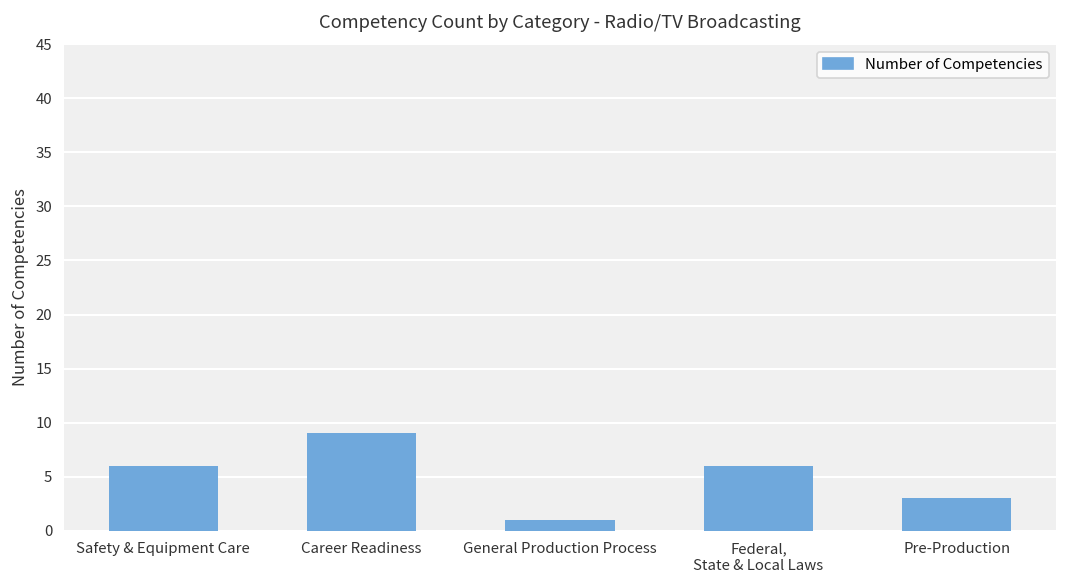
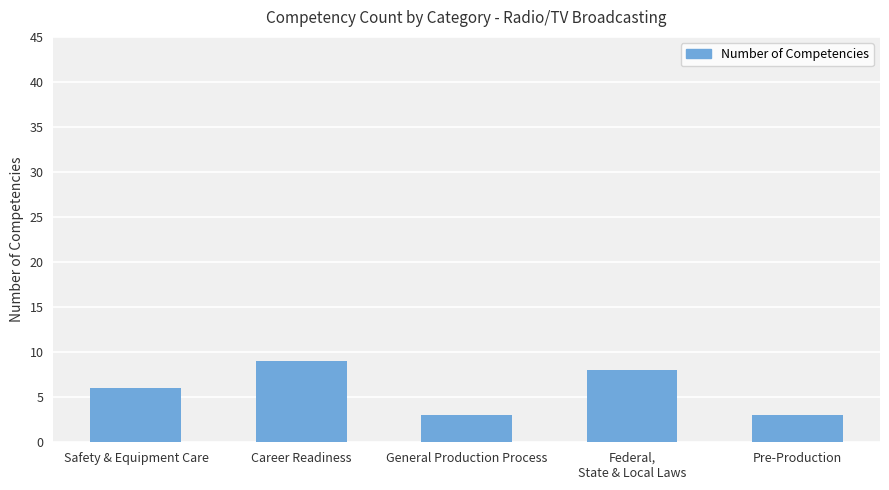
General Production Process: 1 -> 3
Federal, State & Local Laws: 6 -> 8
